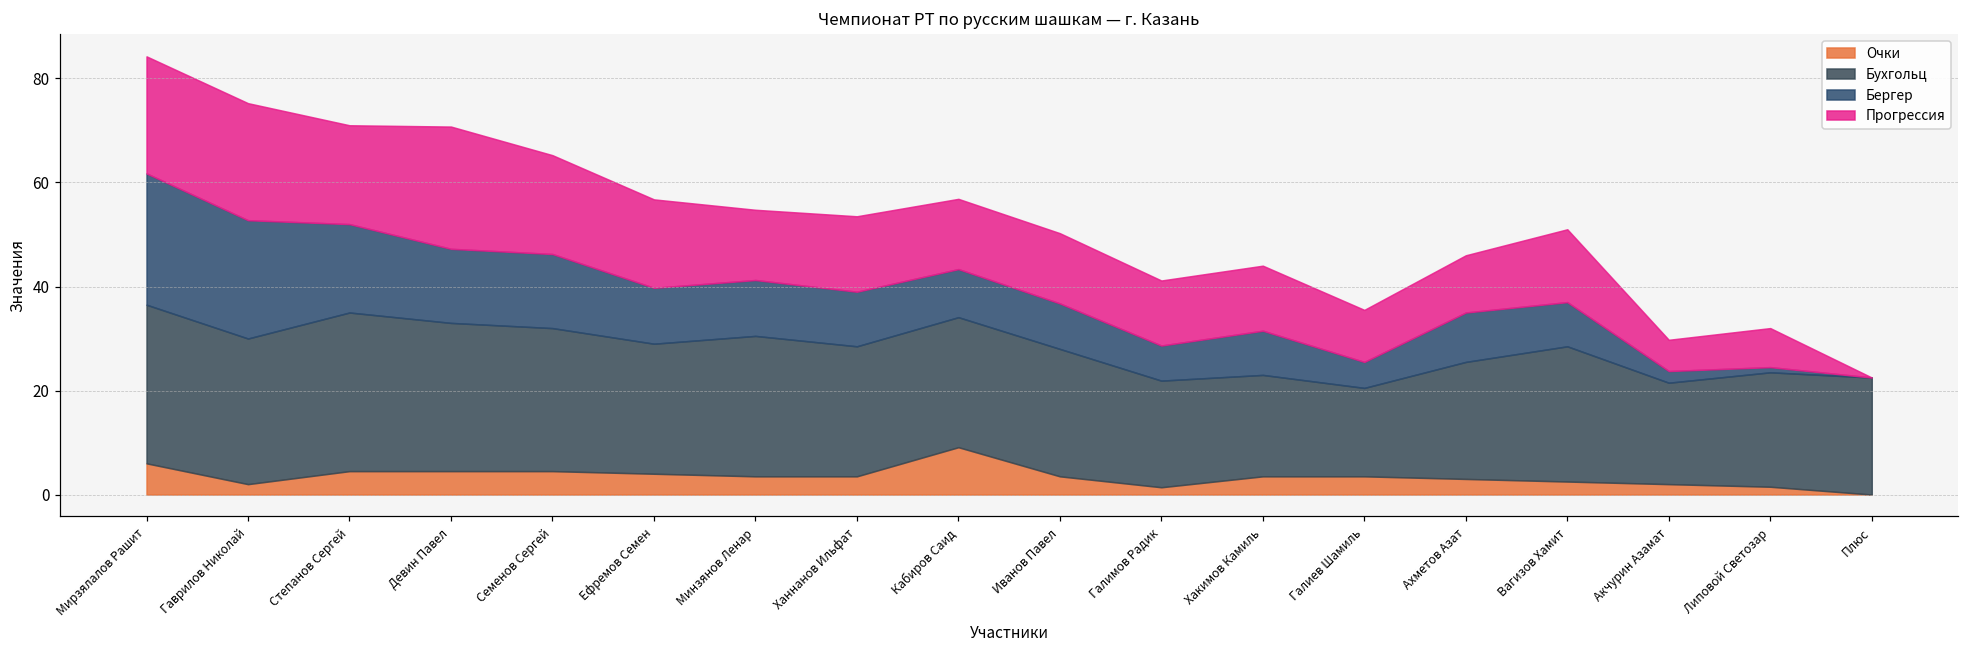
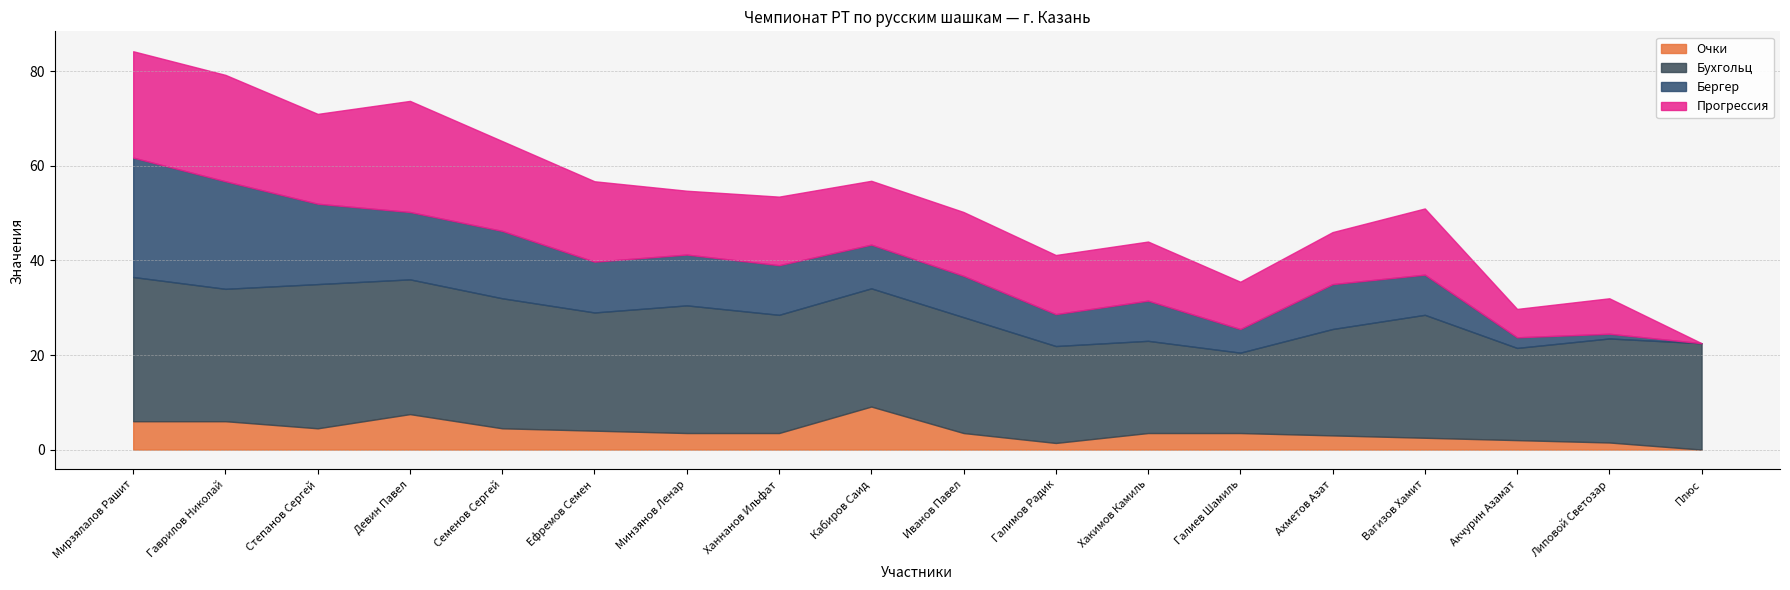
Очки, Гаврилов Николай: 2 -> 6
Очки, Девин Павел: 5 -> 8
